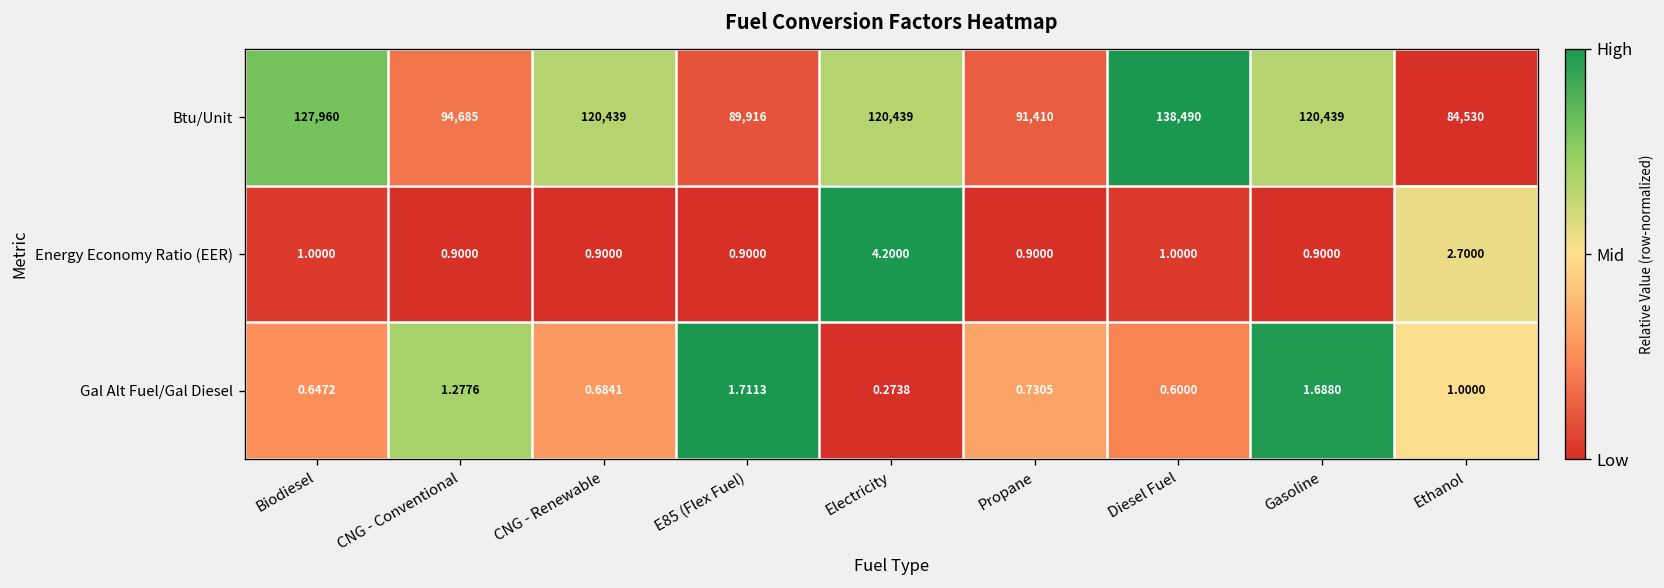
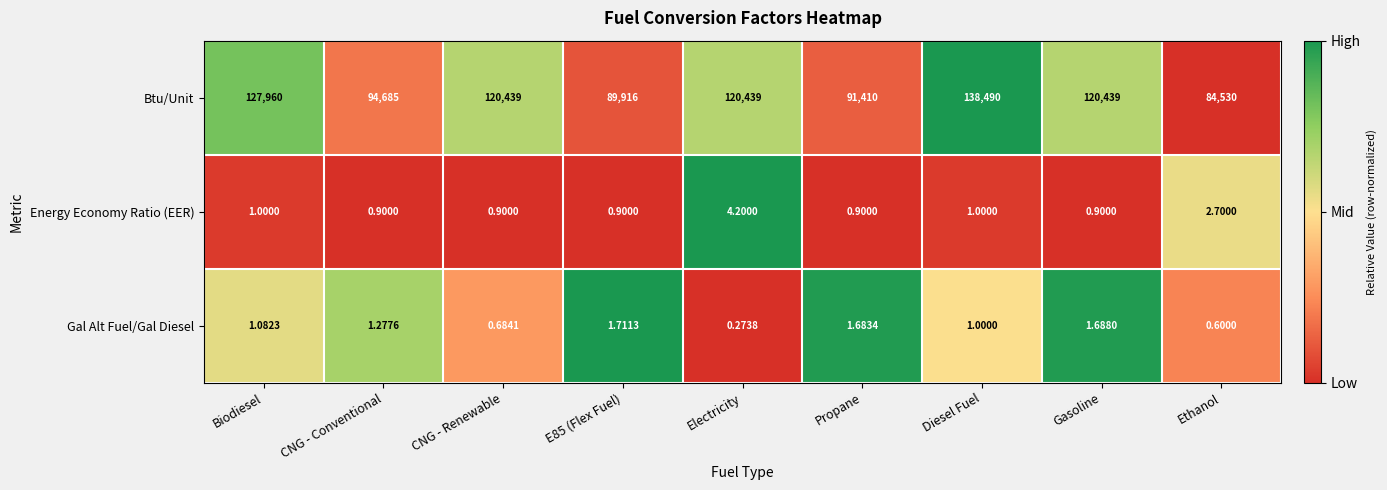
Gal Alt Fuel/Gal Diesel, Biodiesel: 0.6472 -> 1.0823
Gal Alt Fuel/Gal Diesel, Propane: 0.7305 -> 1.6834
Gal Alt Fuel/Gal Diesel, Diesel Fuel: 0.6000 -> 1.0000
Gal Alt Fuel/Gal Diesel, Ethanol: 1.0000 -> 0.6000
